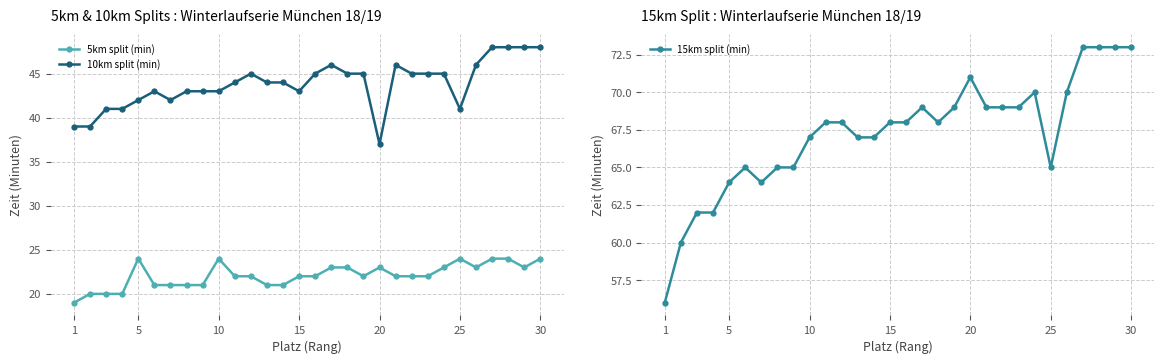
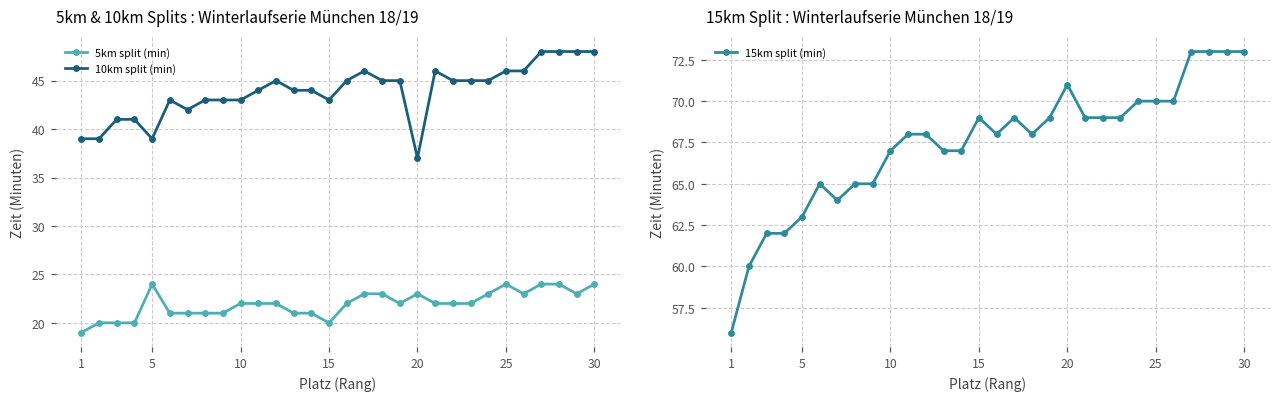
5km & 10km Splits : Winterlaufserie München 18/19, 10km split (min), 5: 42 -> 39
5km & 10km Splits : Winterlaufserie München 18/19, 5km split (min), 10: 24 -> 22
5km & 10km Splits : Winterlaufserie München 18/19, 5km split (min), 15: 22 -> 20
5km & 10km Splits : Winterlaufserie München 18/19, 10km split (min), 25: 41 -> 46
15km Split : Winterlaufserie München 18/19, 5: 64 -> 63
15km Split : Winterlaufserie München 18/19, 15: 68 -> 69
15km Split : Winterlaufserie München 18/19, 25: 65 -> 70
